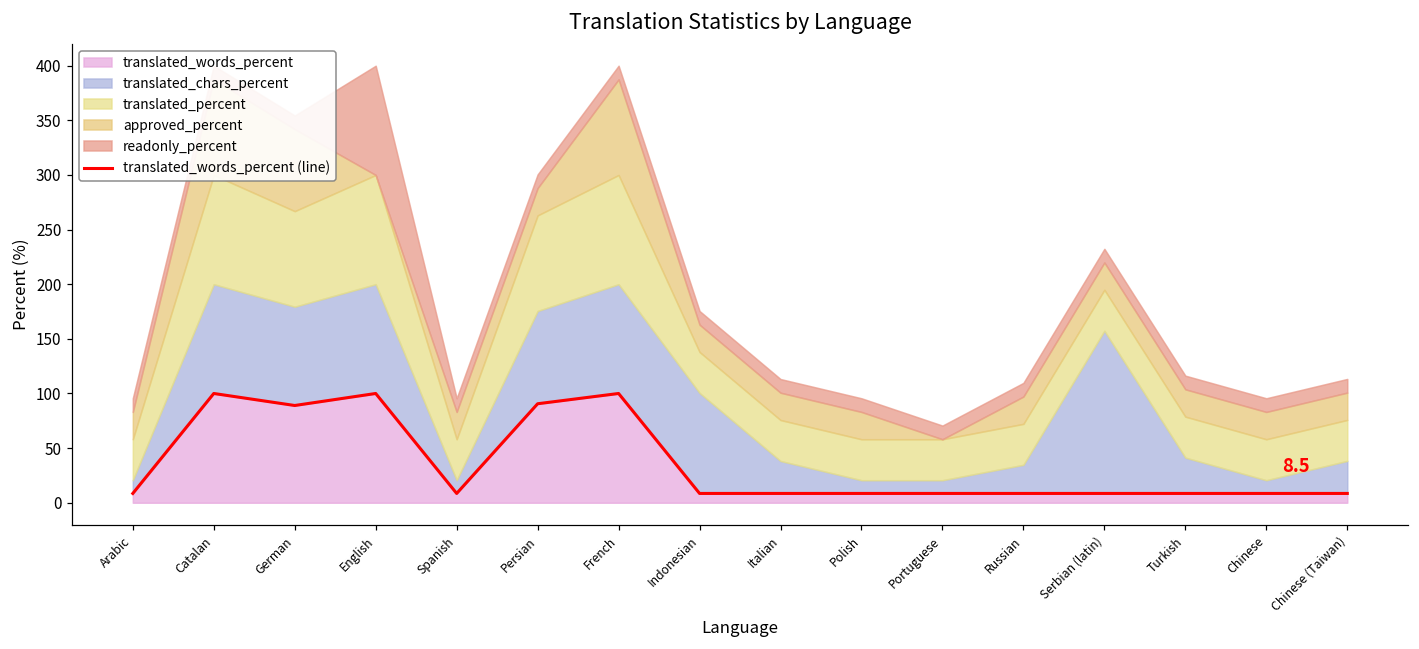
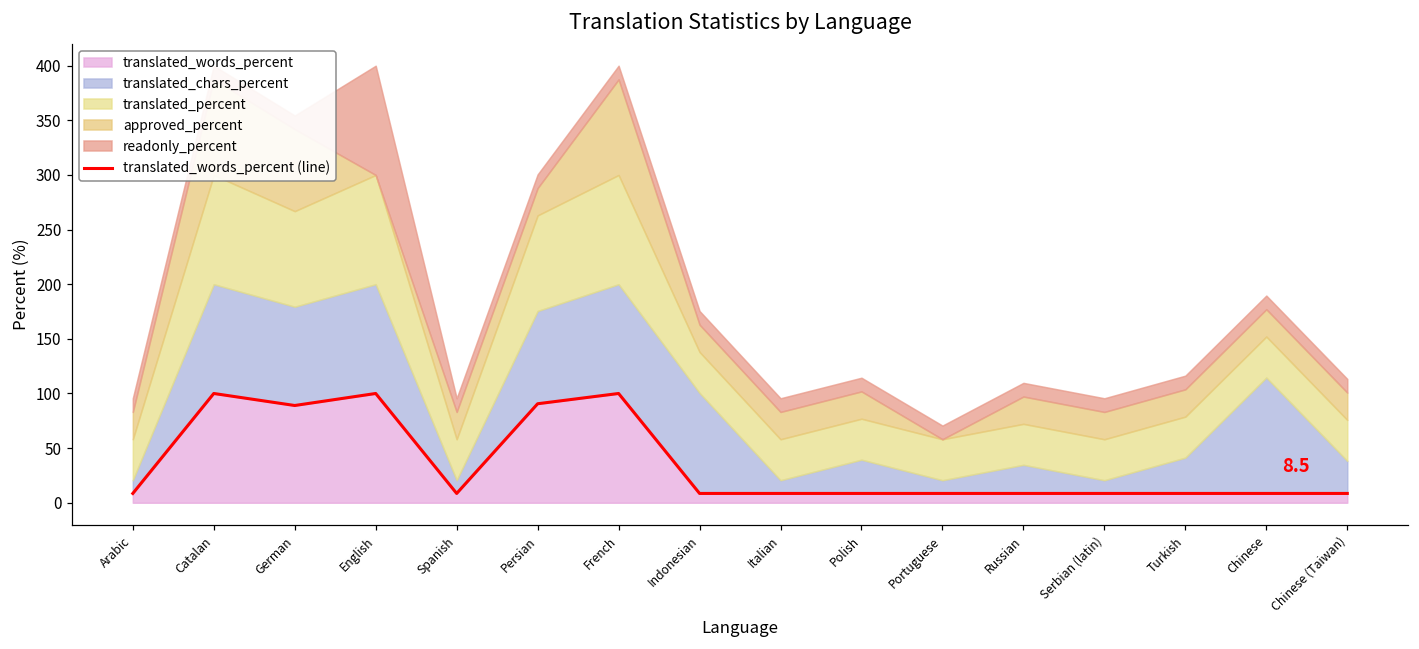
translated_chars_percent, Italian: 30 -> 10
translated_chars_percent, Polish: 10 -> 30
translated_chars_percent, Serbian (latin): 150 -> 10
translated_chars_percent, Chinese: 10 -> 110
